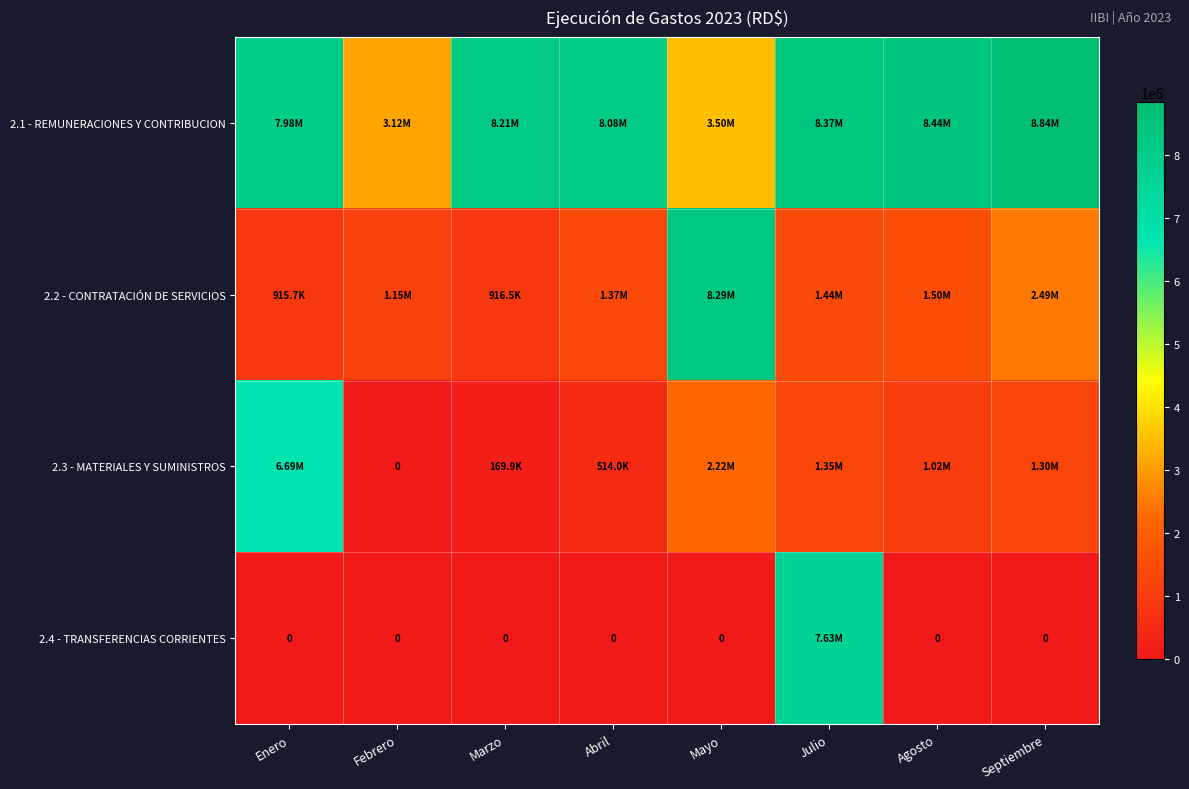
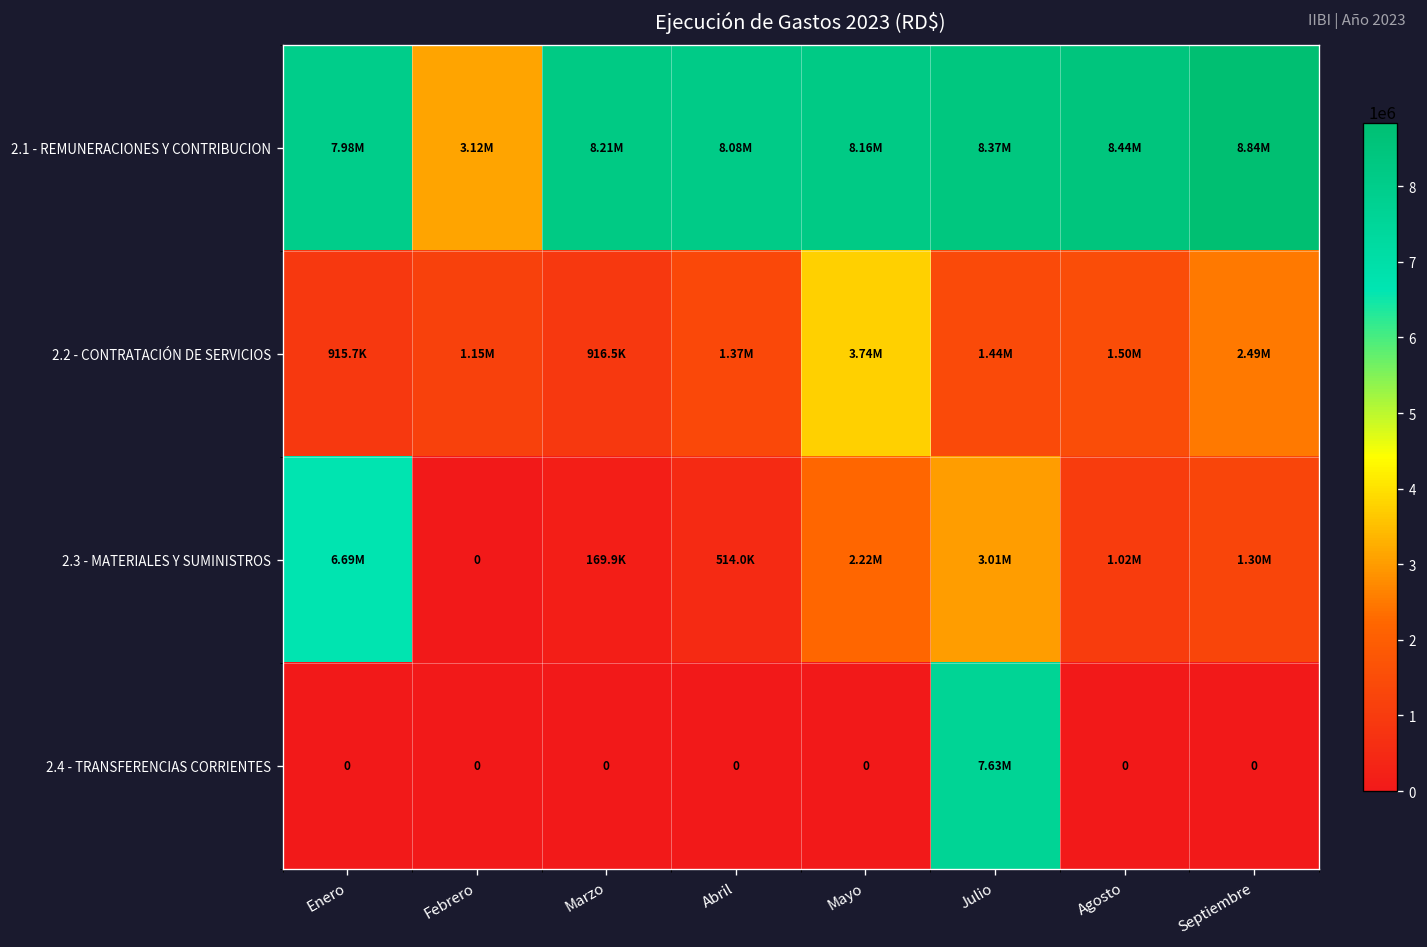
2.1 - REMUNERACIONES Y CONTRIBUCION, Mayo: 3.50M -> 8.16M
2.2 - CONTRATACIÓN DE SERVICIOS, Mayo: 8.29M -> 3.74M
2.3 - MATERIALES Y SUMINISTROS, Julio: 1.35M -> 3.01M
